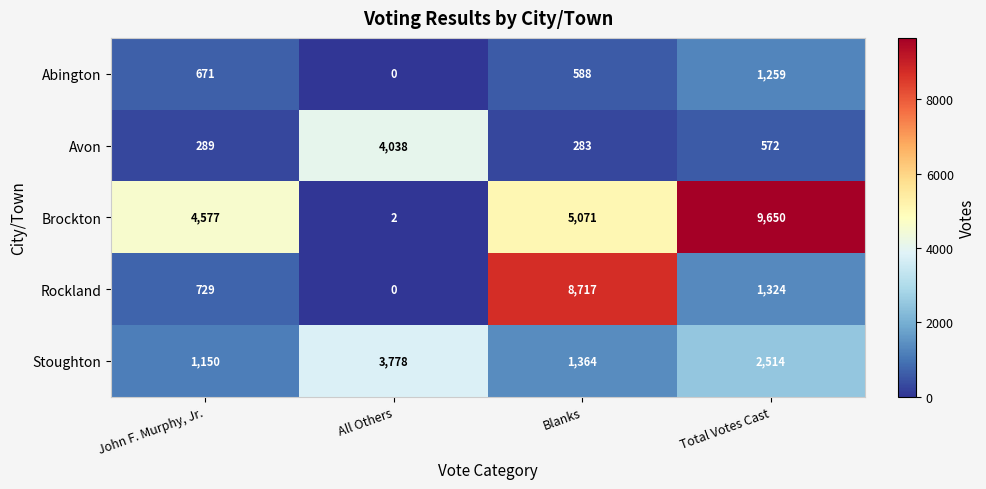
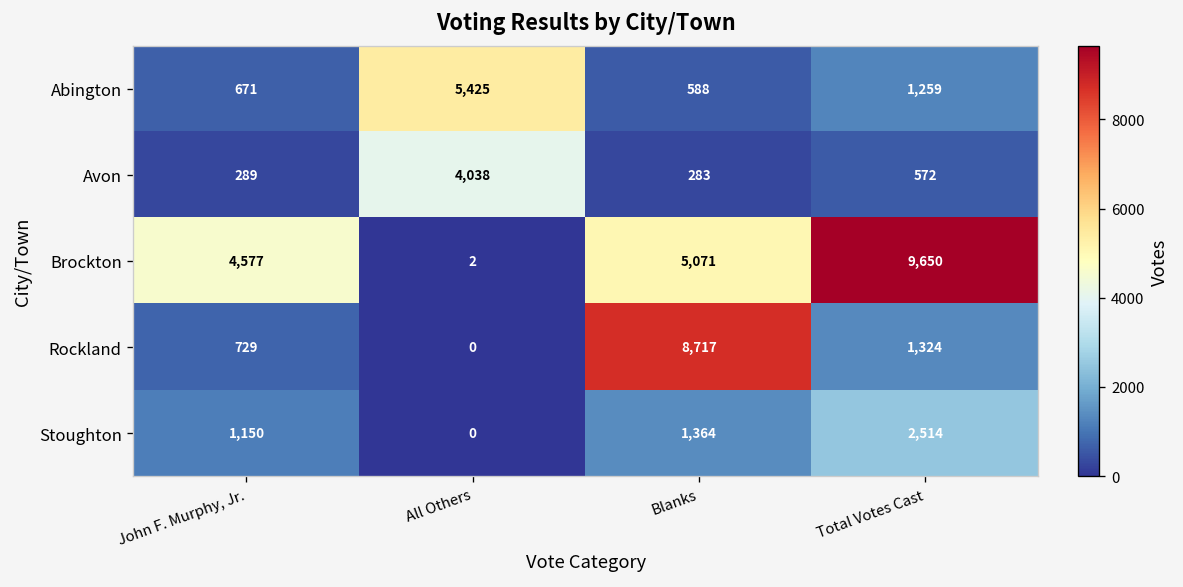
Abington, All Others: 0 -> 5,425
Stoughton, All Others: 3,778 -> 0
